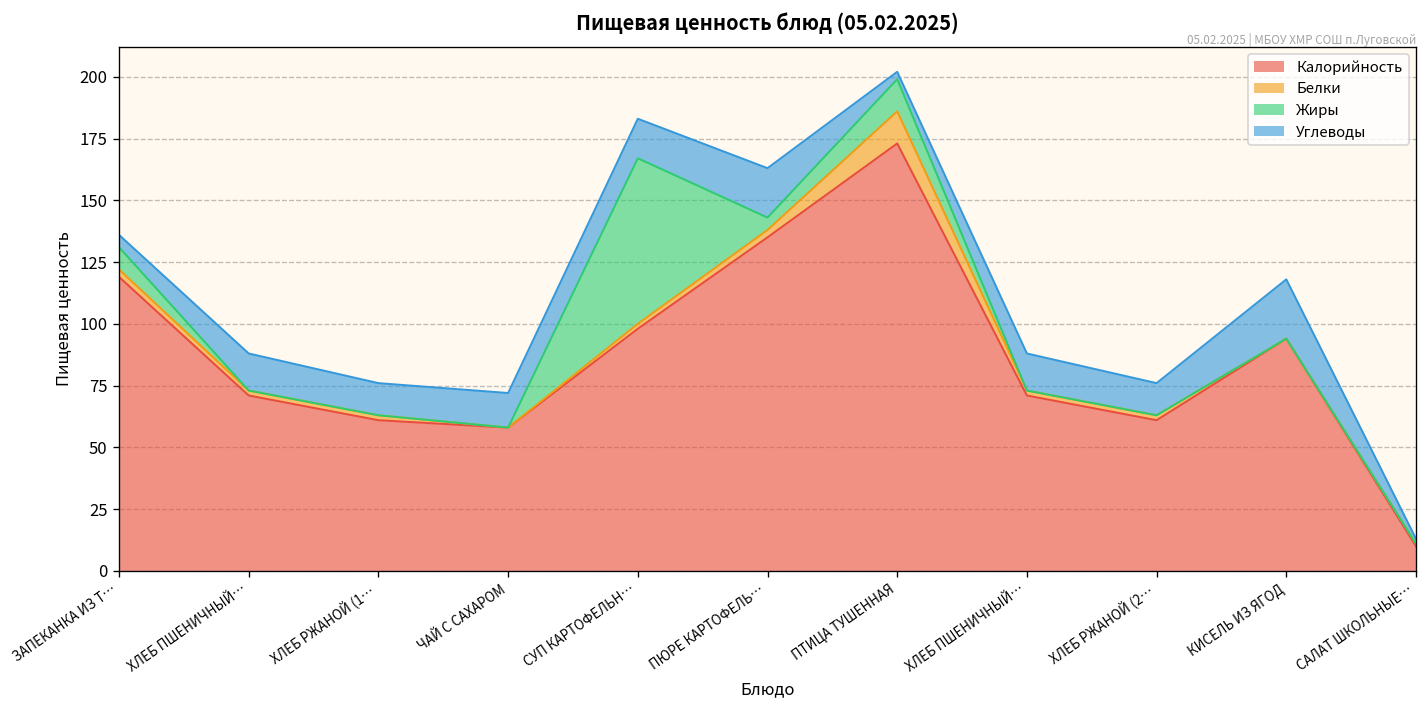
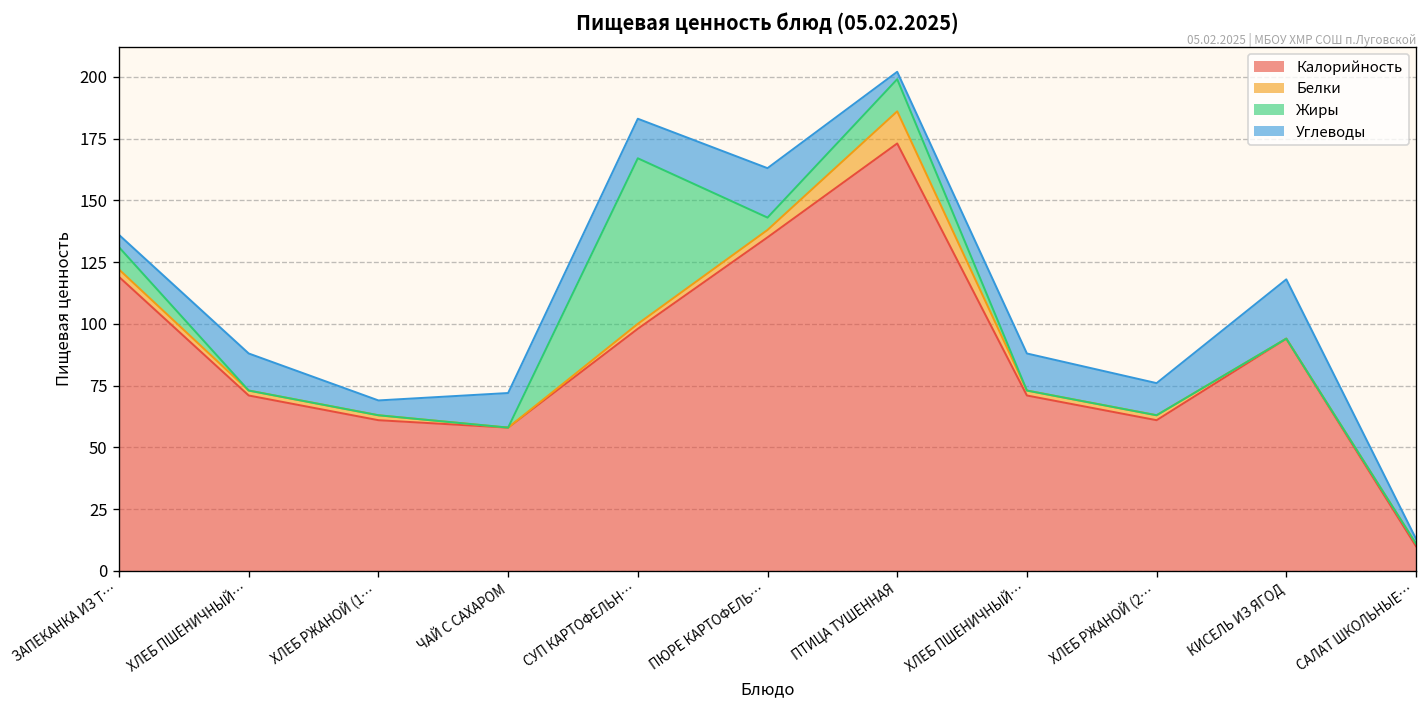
Углеводы, ХЛЕБ РЖАНОЙ (1…: 13 -> 6
